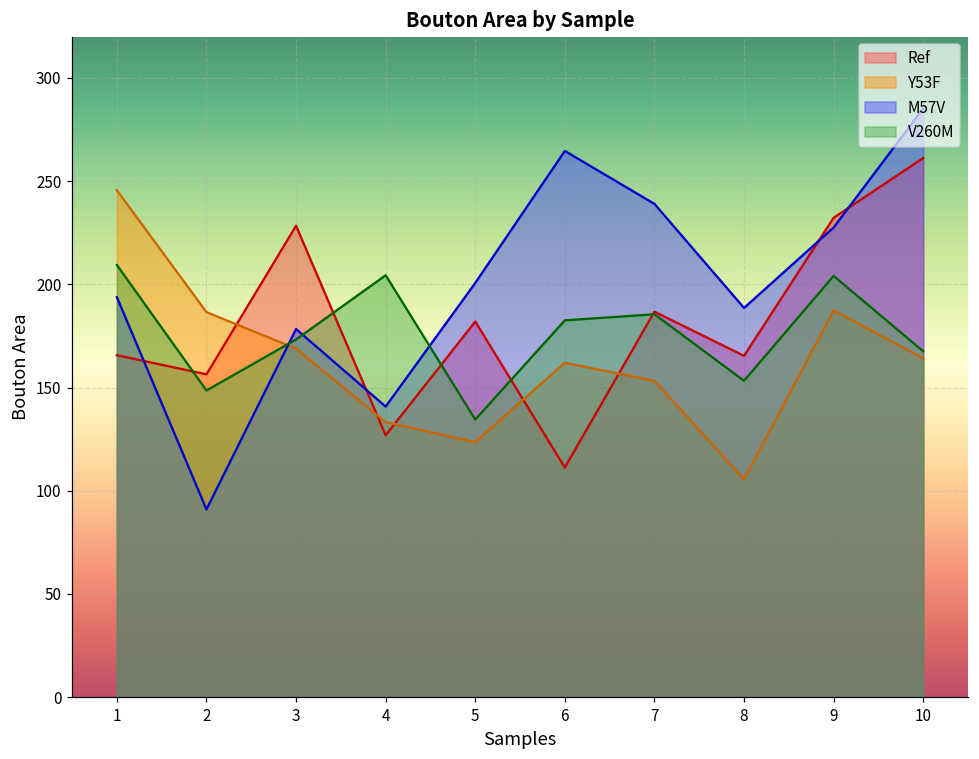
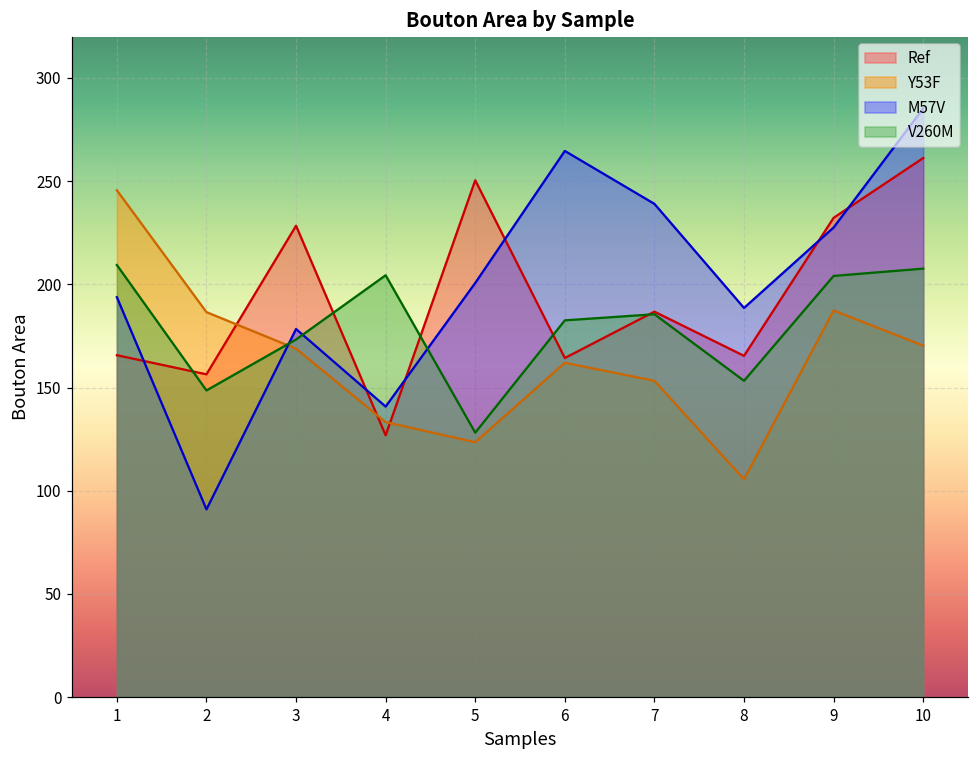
Ref, 5: 182 -> 250
V260M, 5: 134 -> 128
Ref, 6: 111 -> 164
Y53F, 10: 164 -> 170
V260M, 10: 168 -> 208
